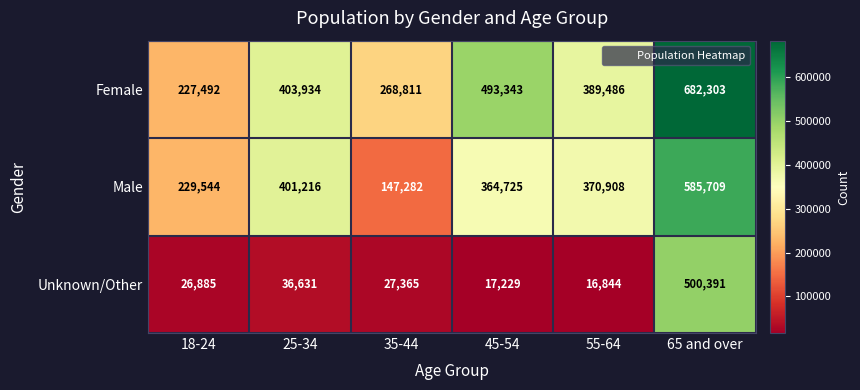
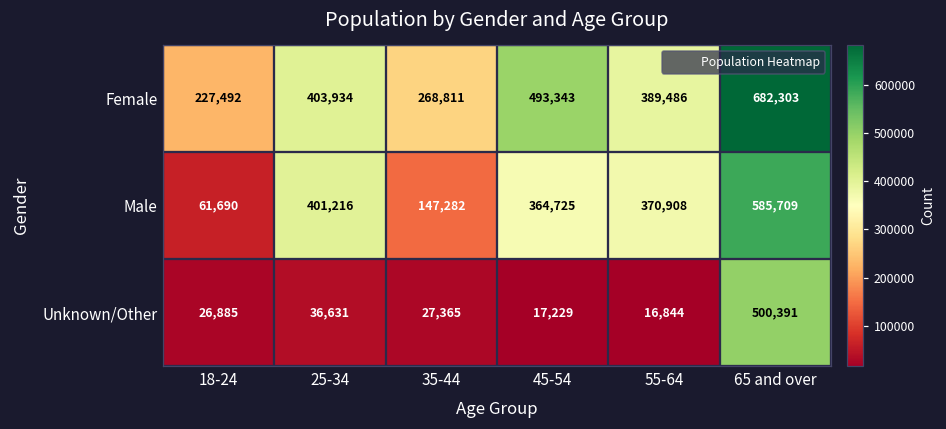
Male, 18-24: 229,544 -> 61,690
